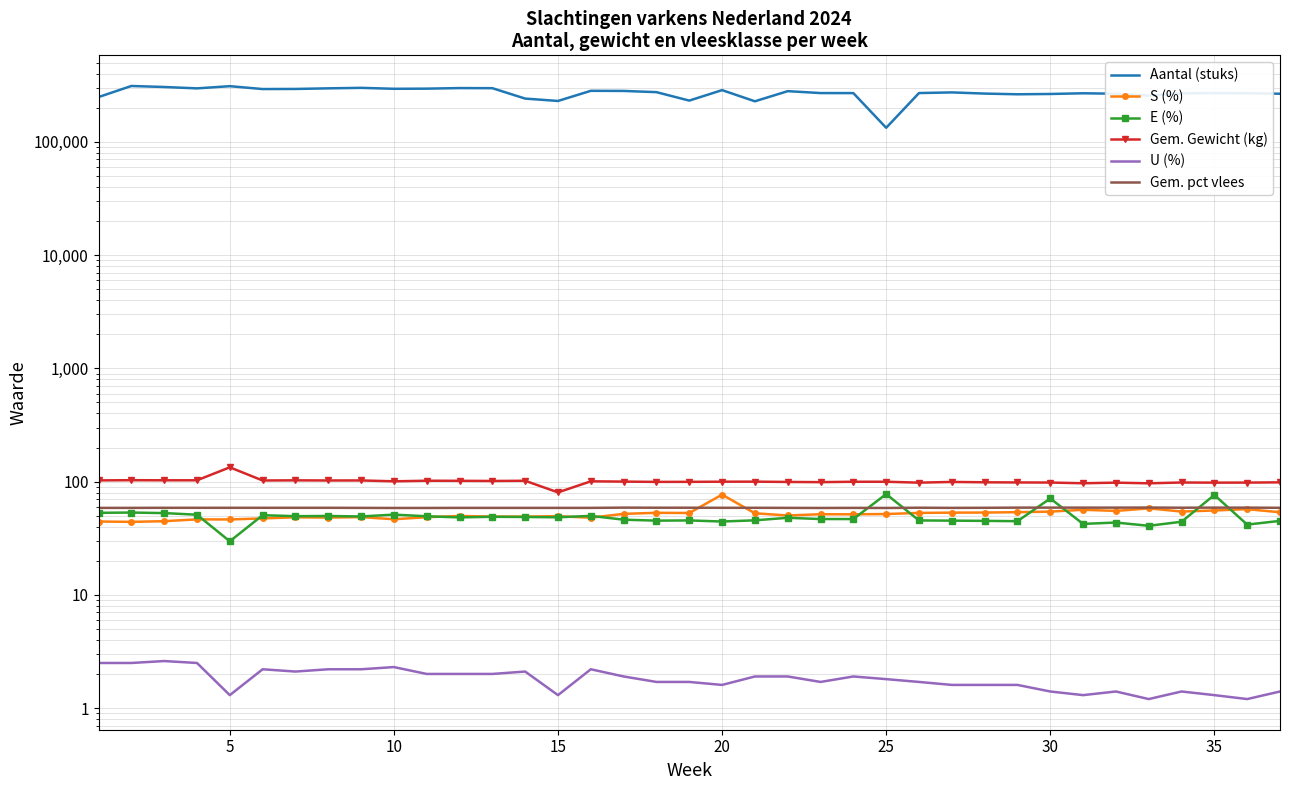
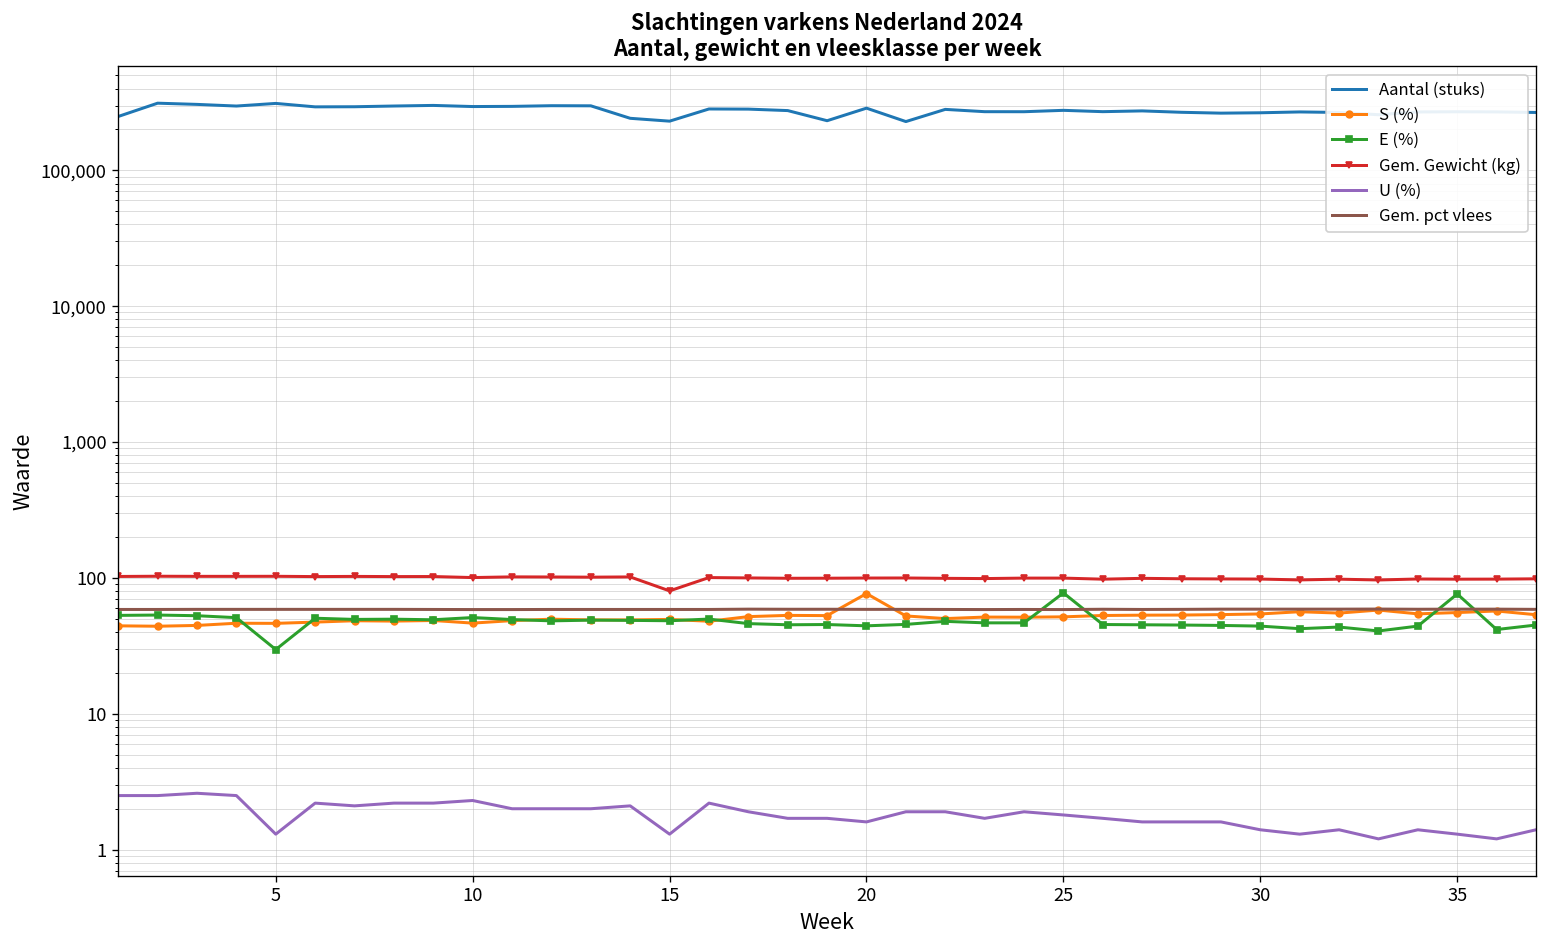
Gem. Gewicht (kg), 5: 130 -> 100
Aantal (stuks), 25: 130,000 -> 280,000
E (%), 30: 70 -> 44
